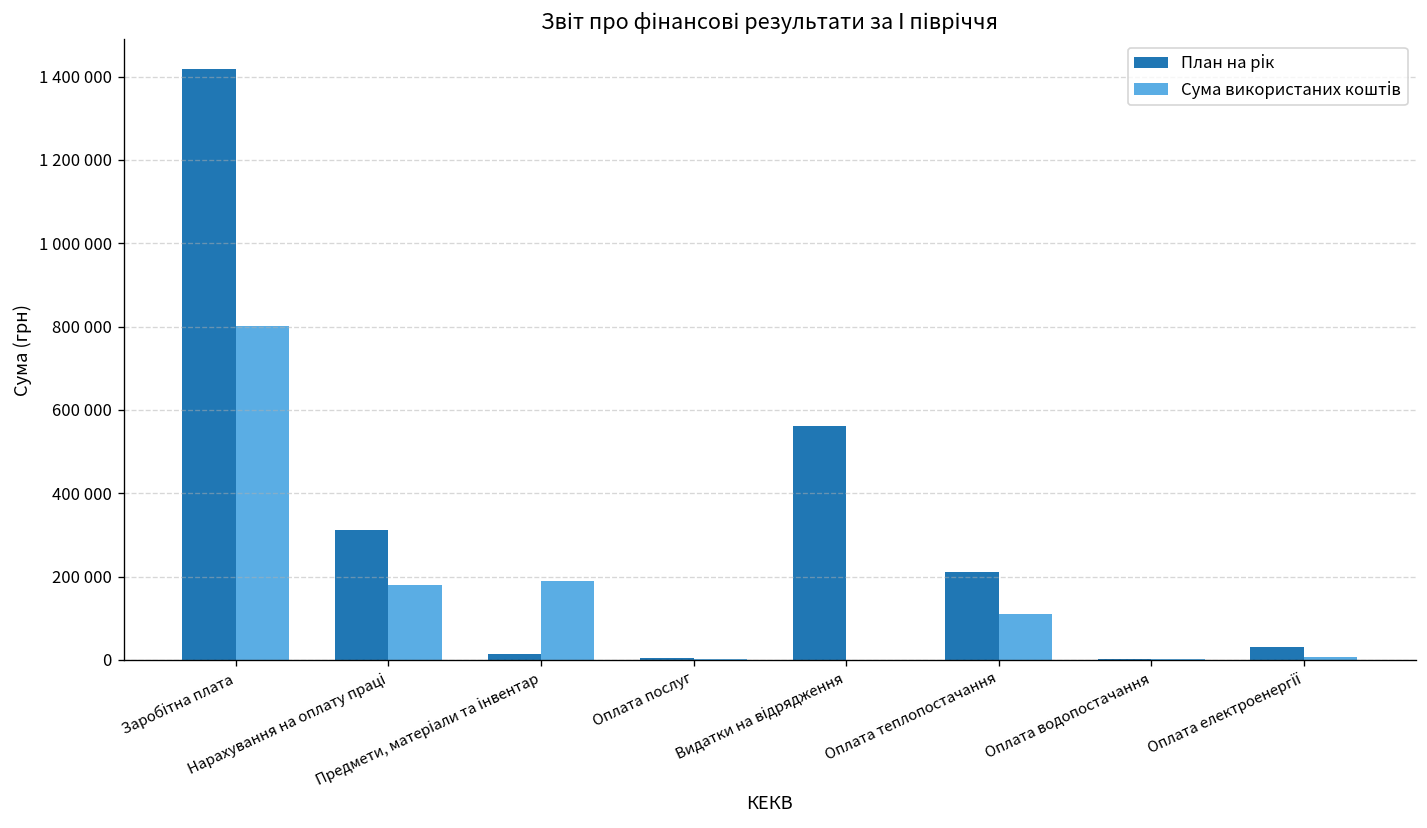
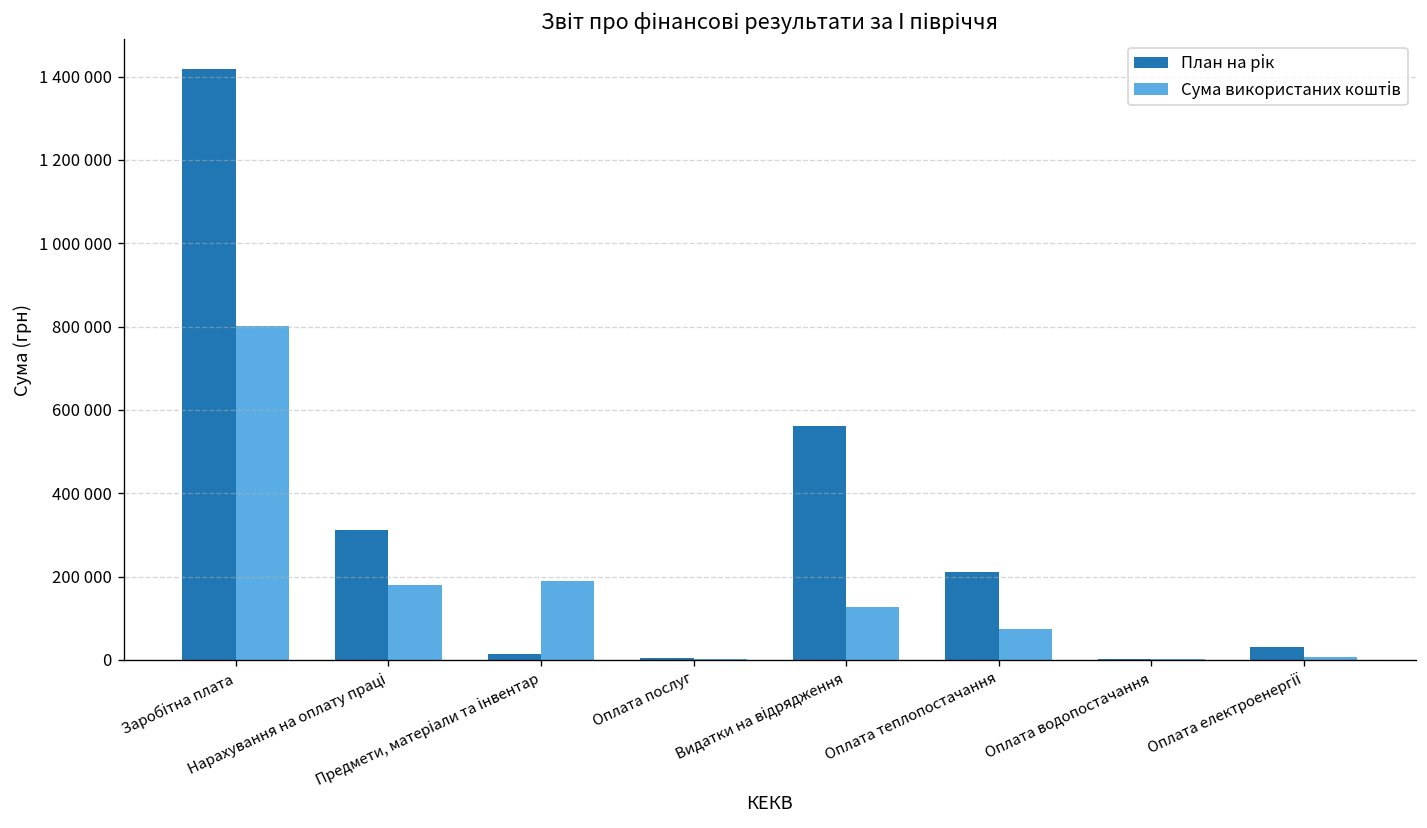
Сума використаних коштів, Видатки на відрядження: 0 -> 130000
Сума використаних коштів, Оплата теплопостачання: 110000 -> 70000
